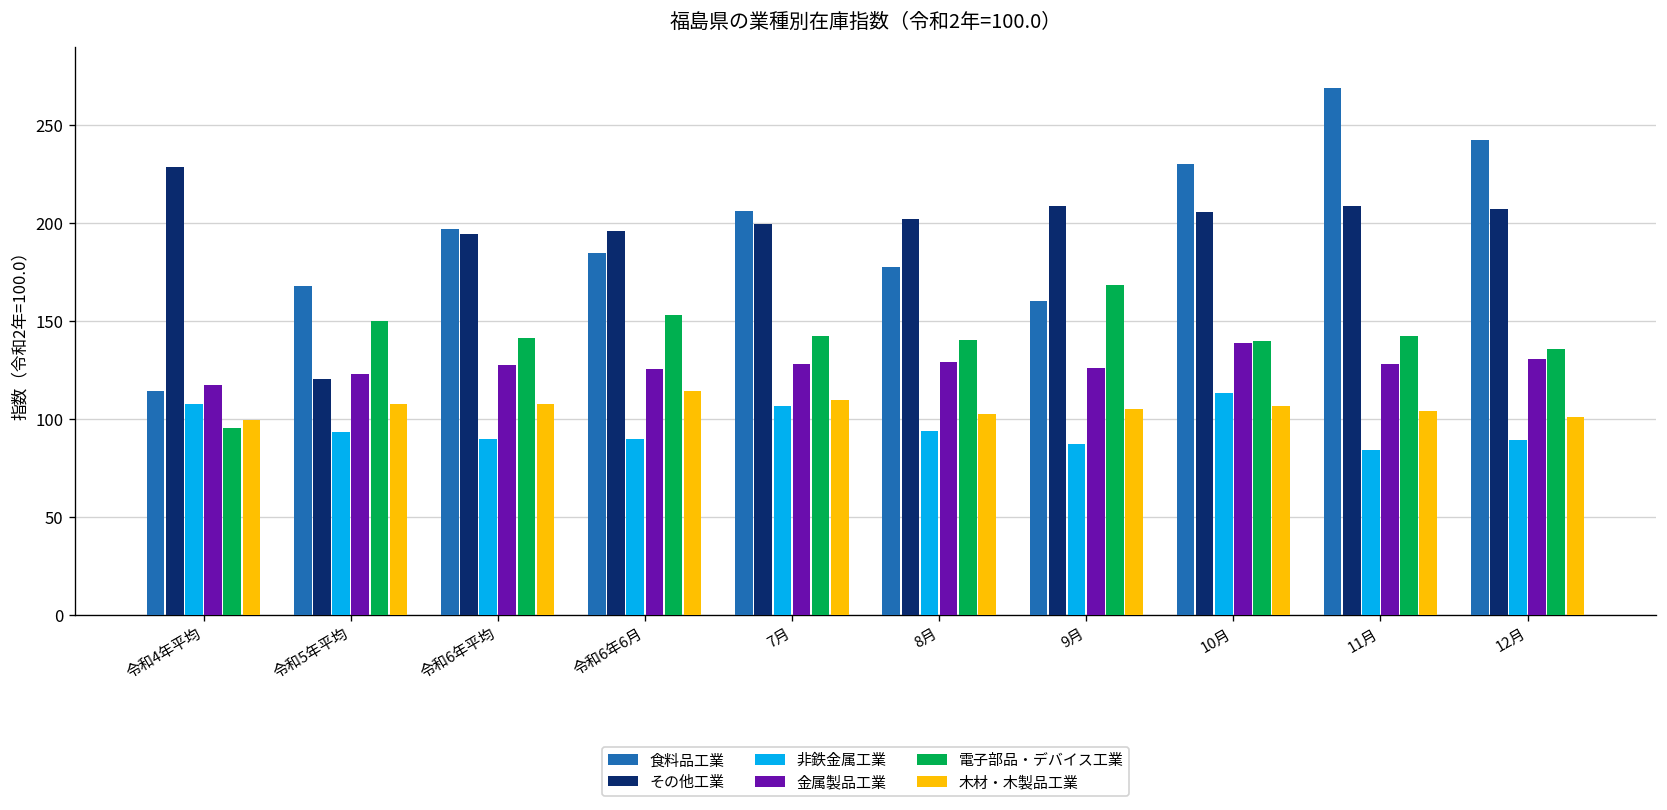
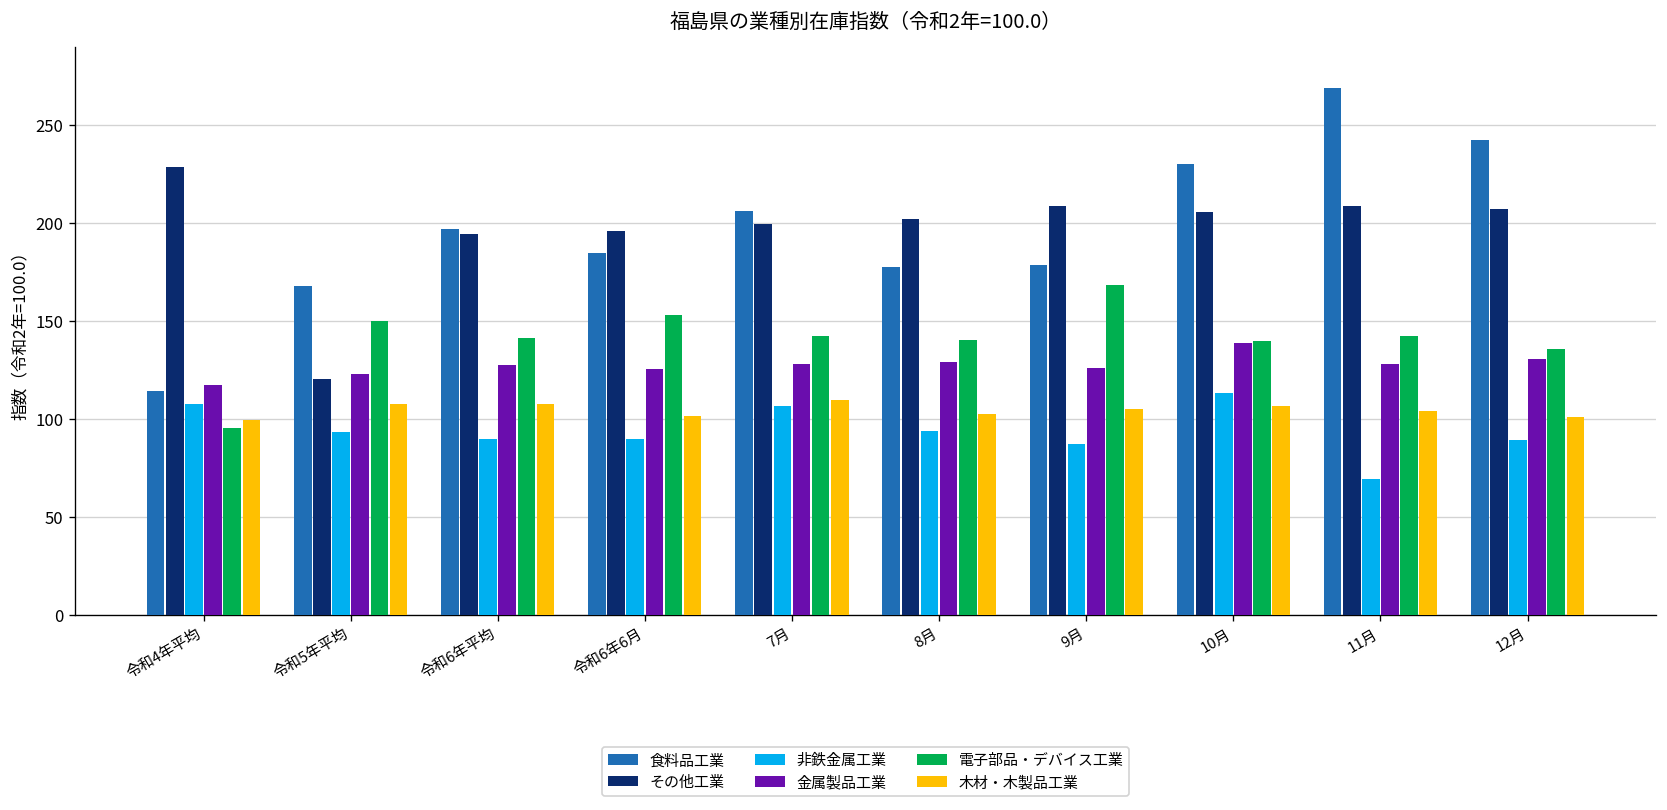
木材・木製品工業, 令和6年6月: 114 -> 102
食料品工業, 9月: 160 -> 179
非鉄金属工業, 11月: 84 -> 69
